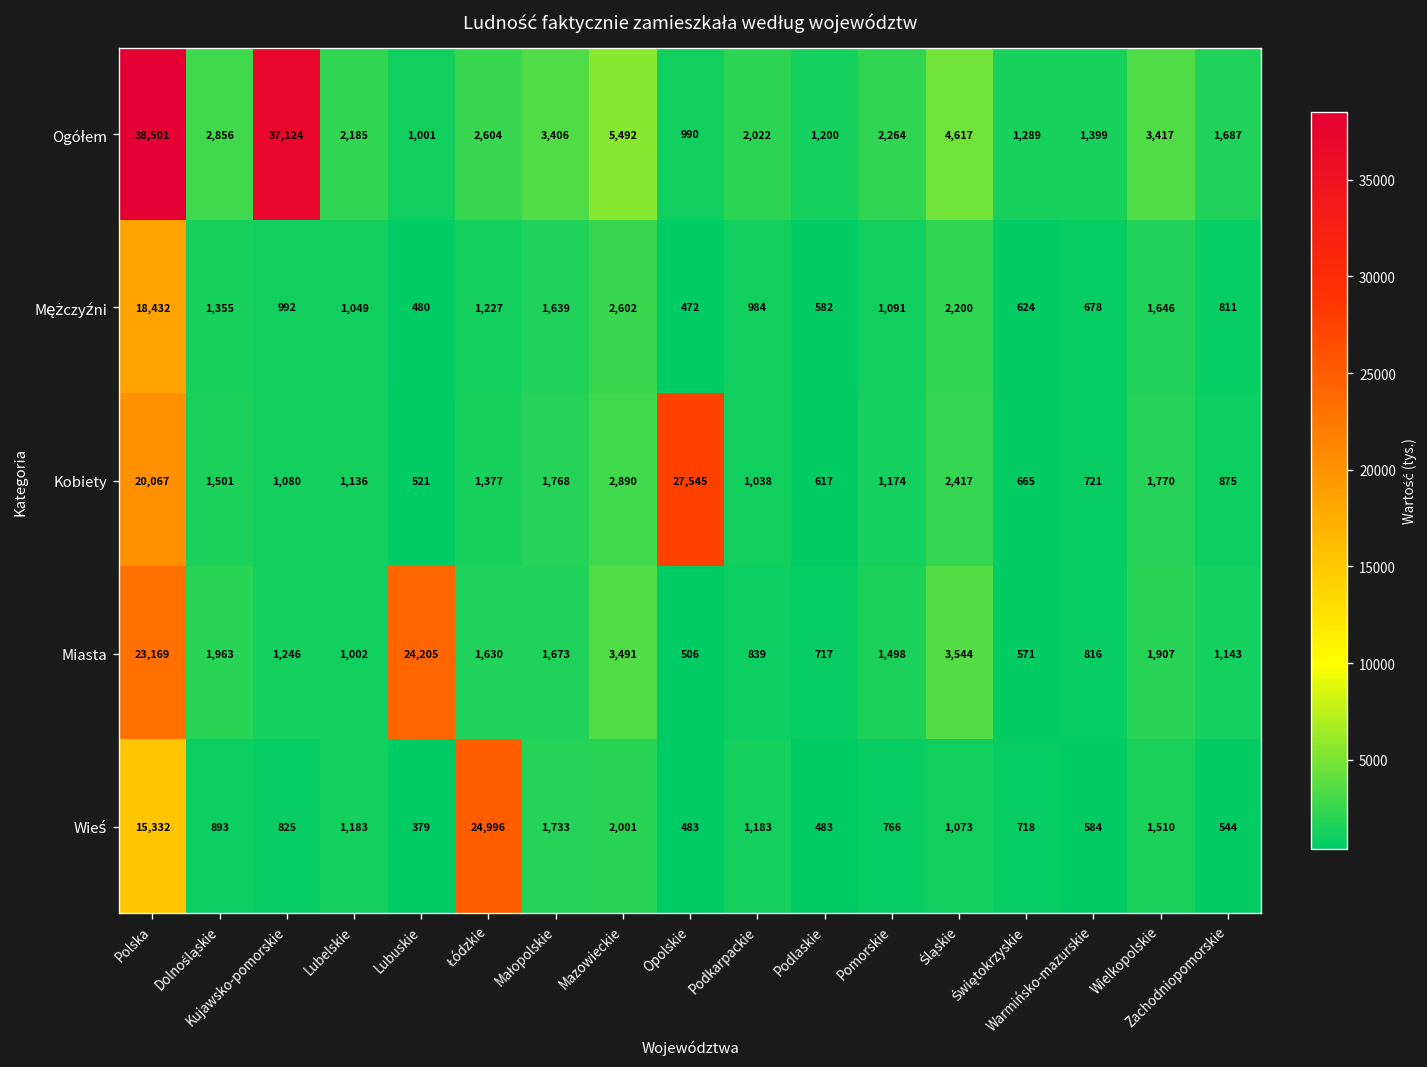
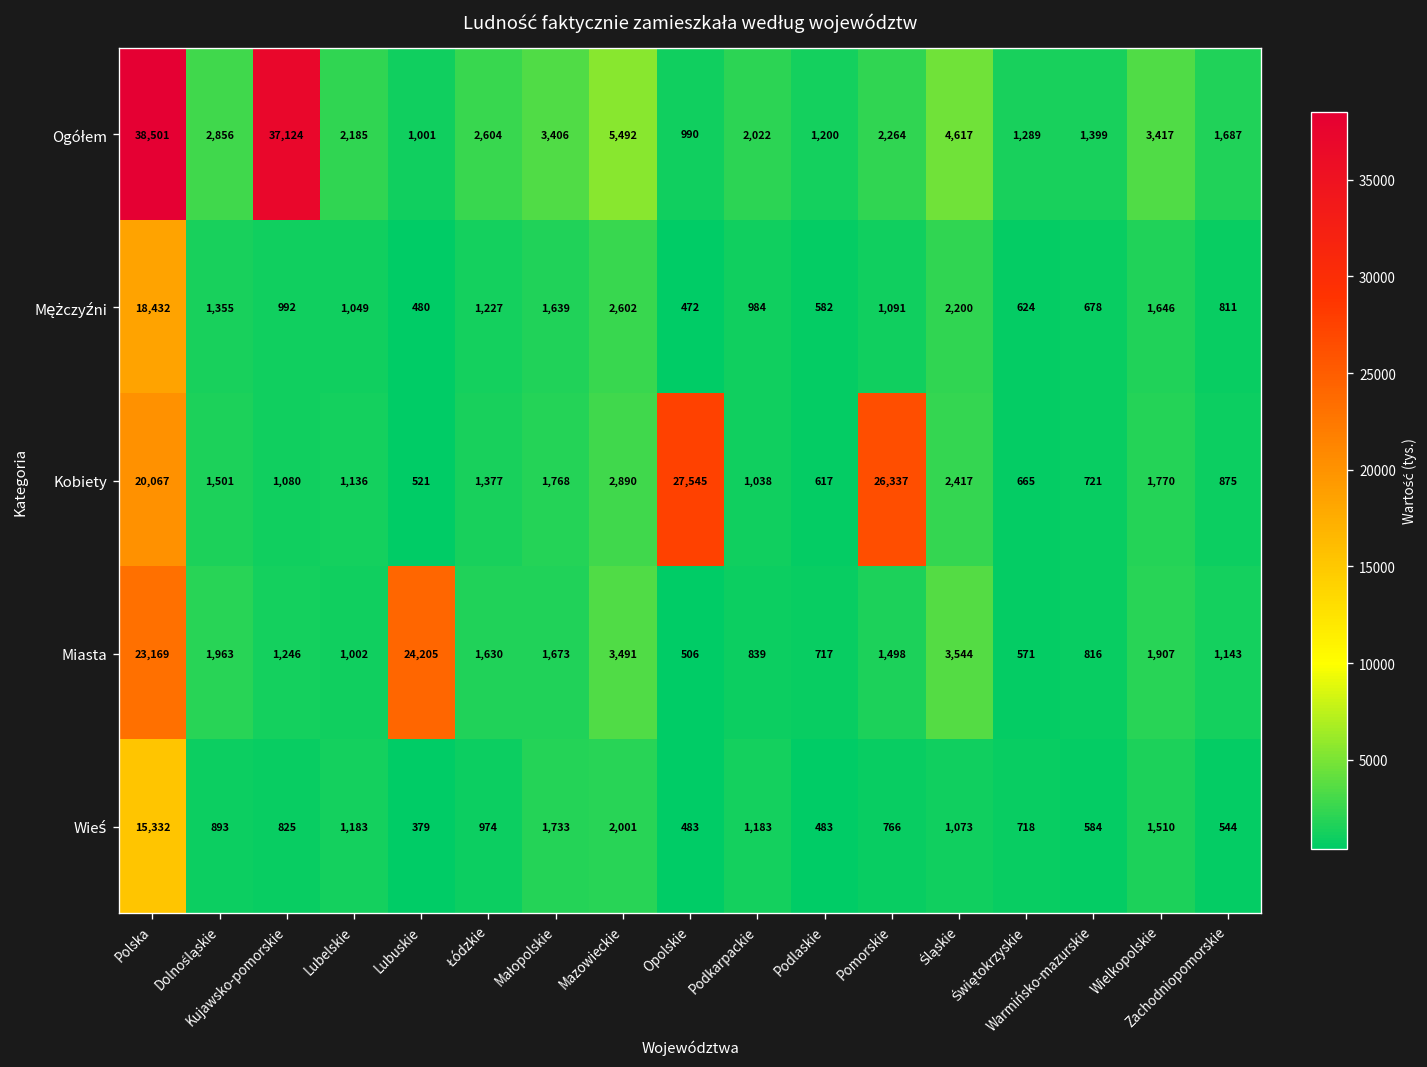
Kobiety, Pomorskie: 1,174 -> 26,337
Wieś, Łódzkie: 24,996 -> 974
